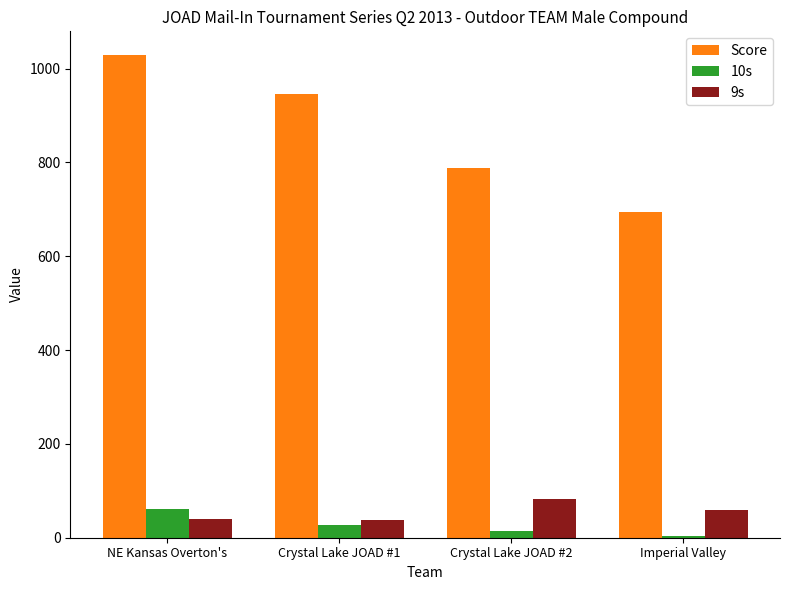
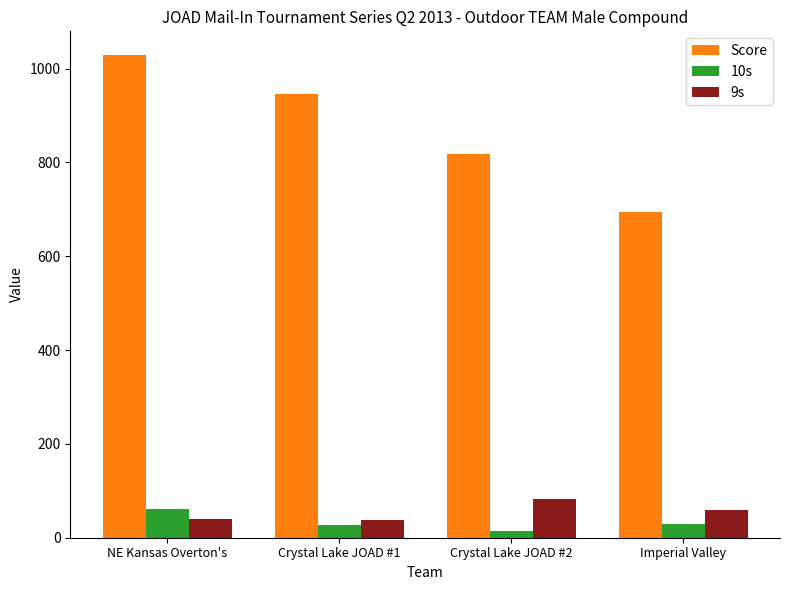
Score, Crystal Lake JOAD #2: 790 -> 820
10s, Imperial Valley: 0 -> 30
